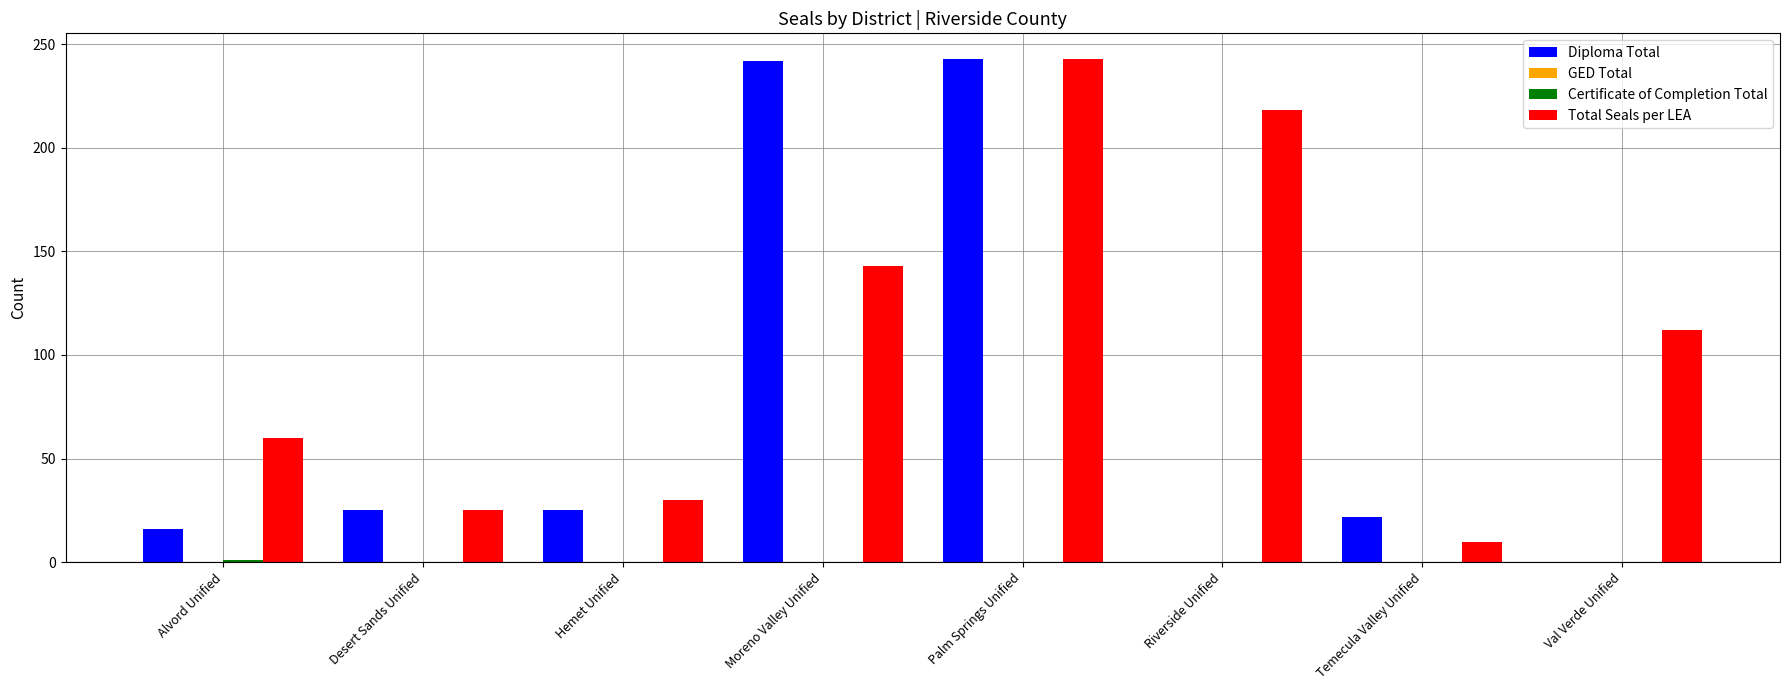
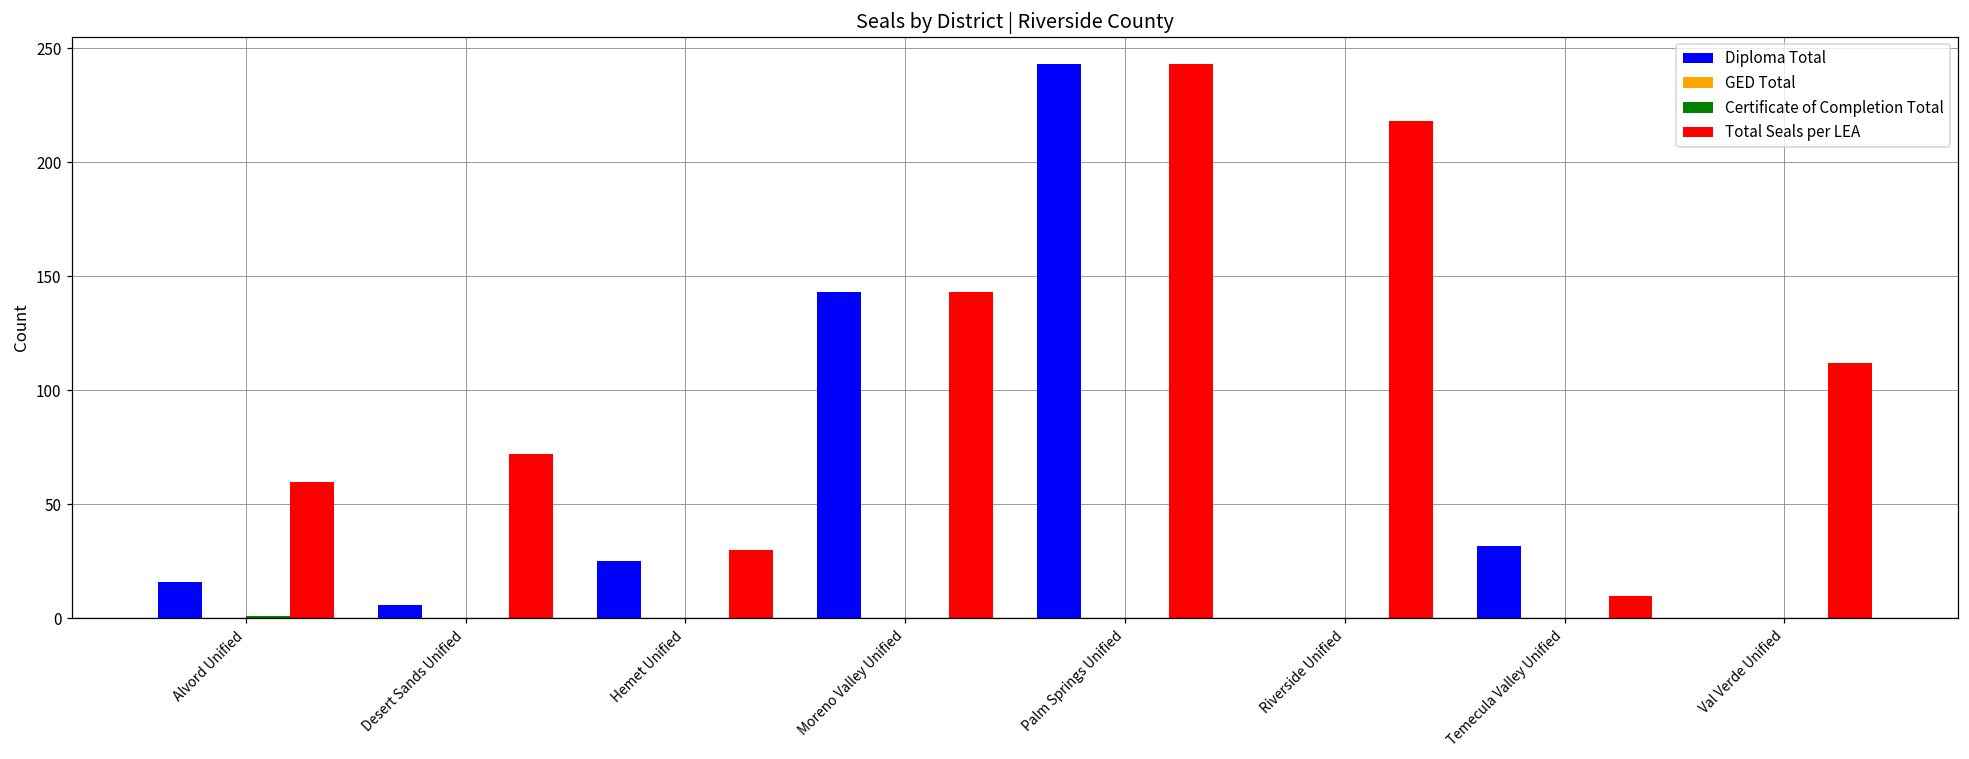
Diploma Total, Desert Sands Unified: 25 -> 6
Total Seals per LEA, Desert Sands Unified: 25 -> 72
Diploma Total, Moreno Valley Unified: 242 -> 143
Diploma Total, Temecula Valley Unified: 22 -> 32
